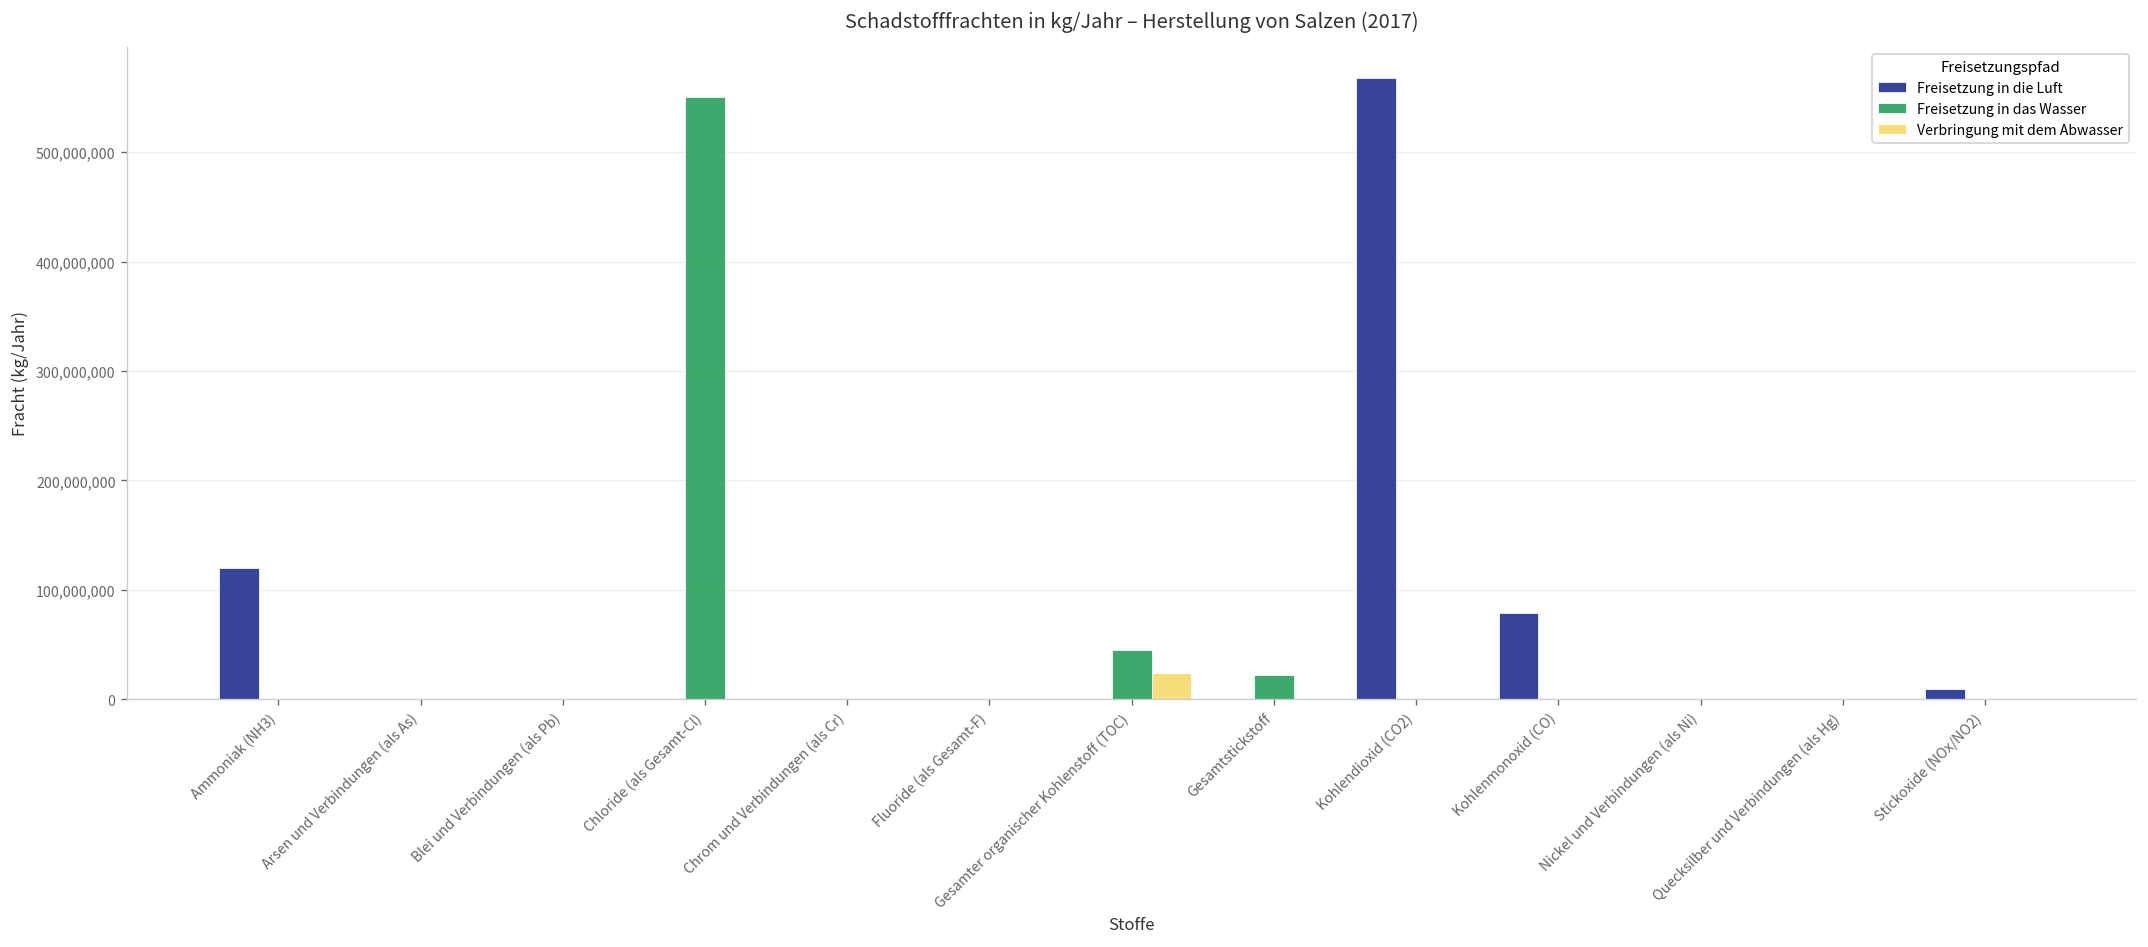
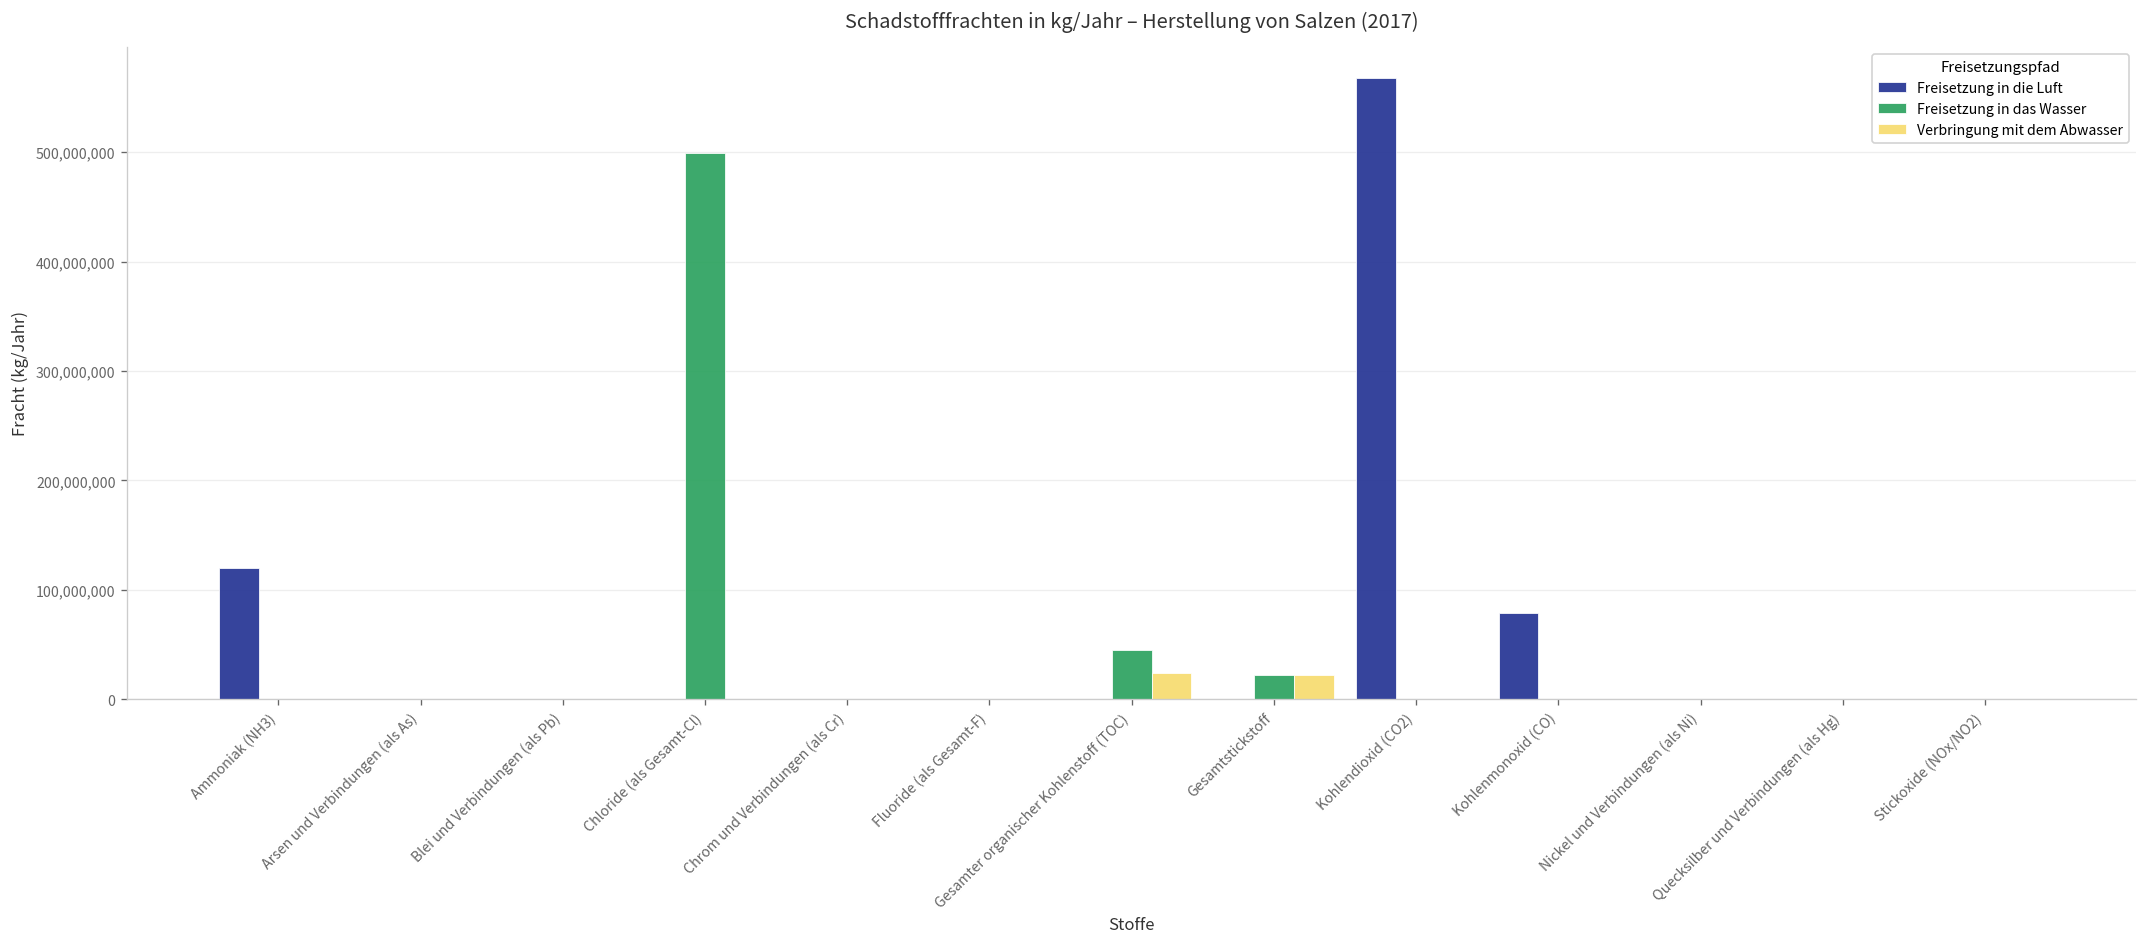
Freisetzung in das Wasser, Chloride (als Gesamt-Cl): 550,000,000 -> 500,000,000
Verbringung mit dem Abwasser, Gesamtstickstoff: 0 -> 20,000,000
Freisetzung in die Luft, Stickoxide (NOx/NO2): 10,000,000 -> 0
